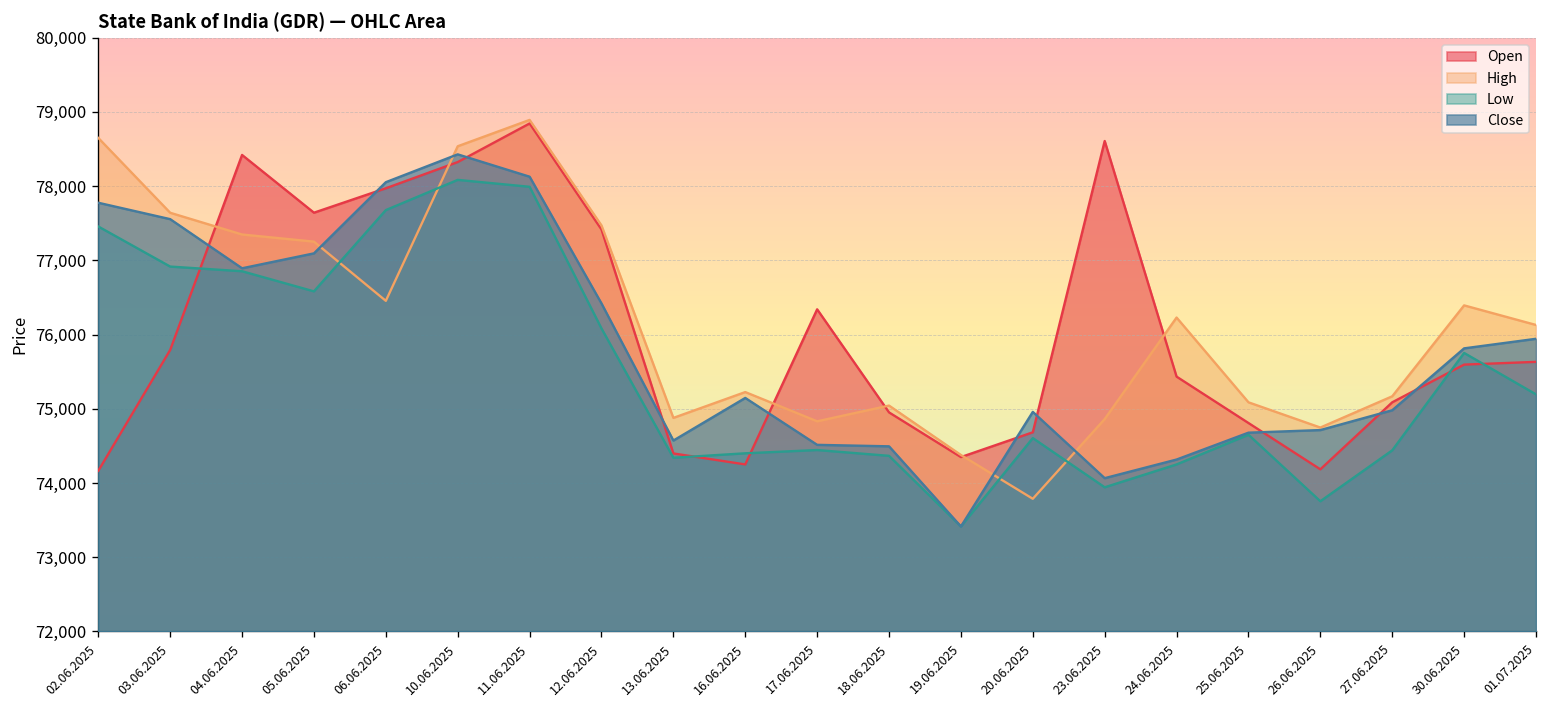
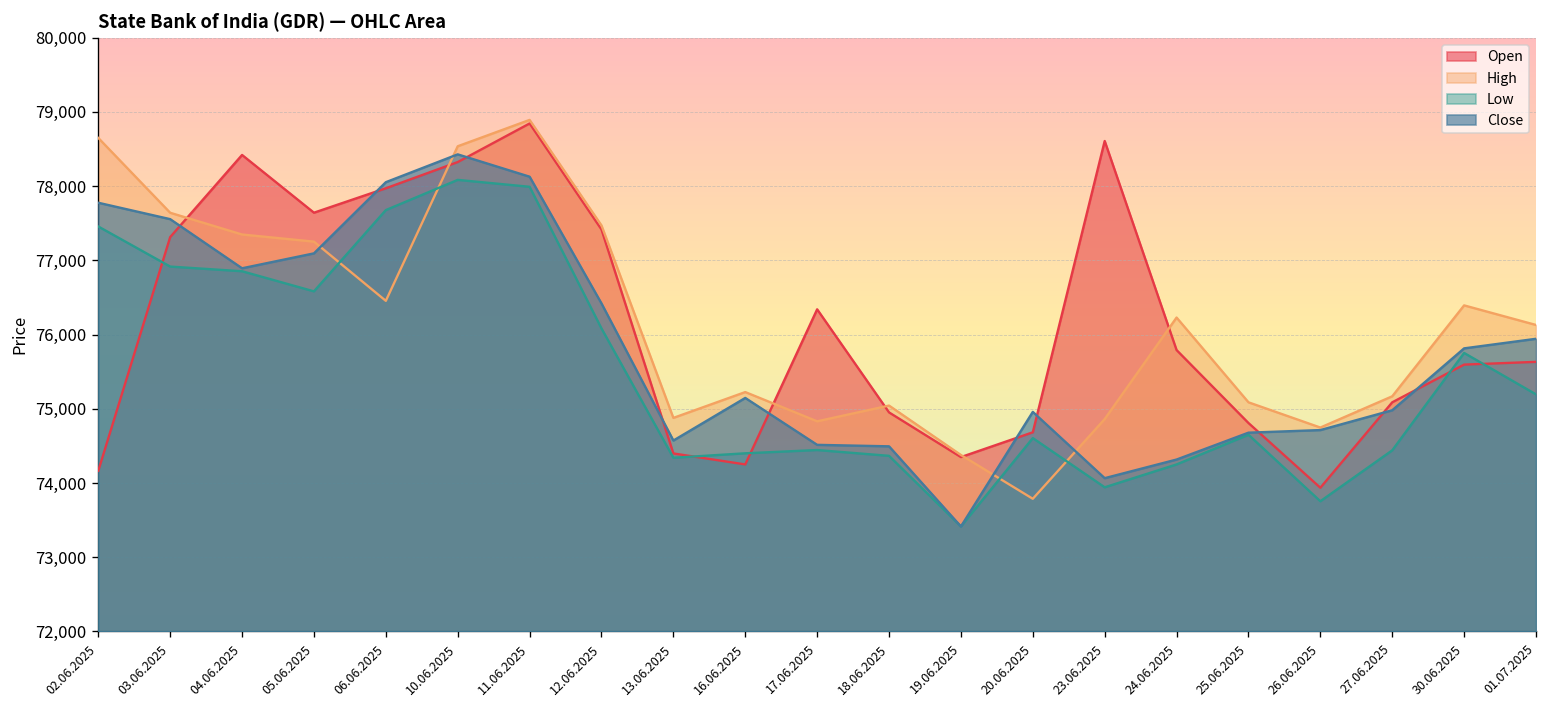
Open, 03.06.2025: 75,800 -> 77,300
Open, 24.06.2025: 75,400 -> 75,800
Open, 26.06.2025: 74,200 -> 73,900
